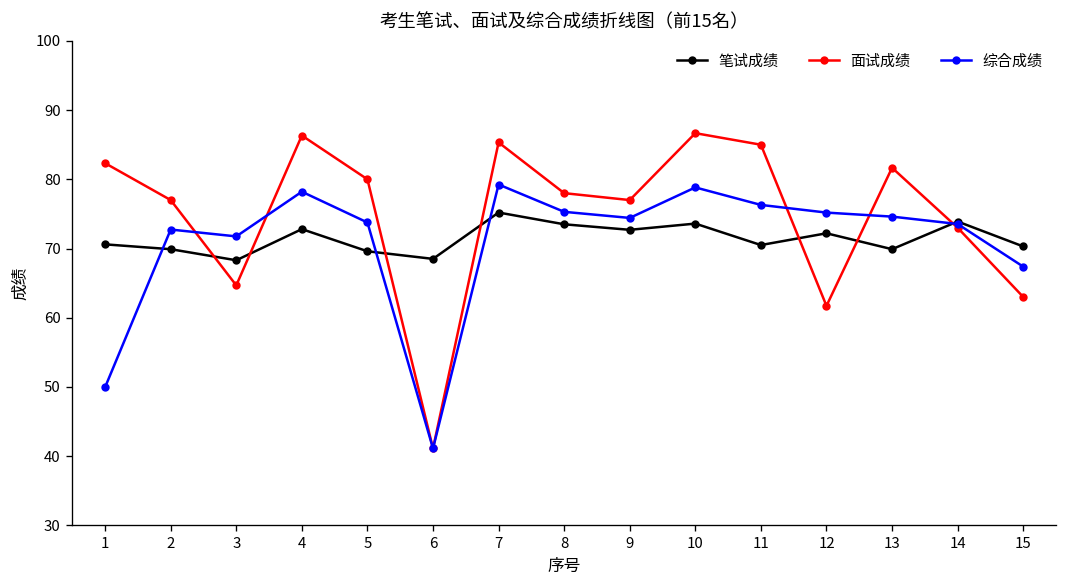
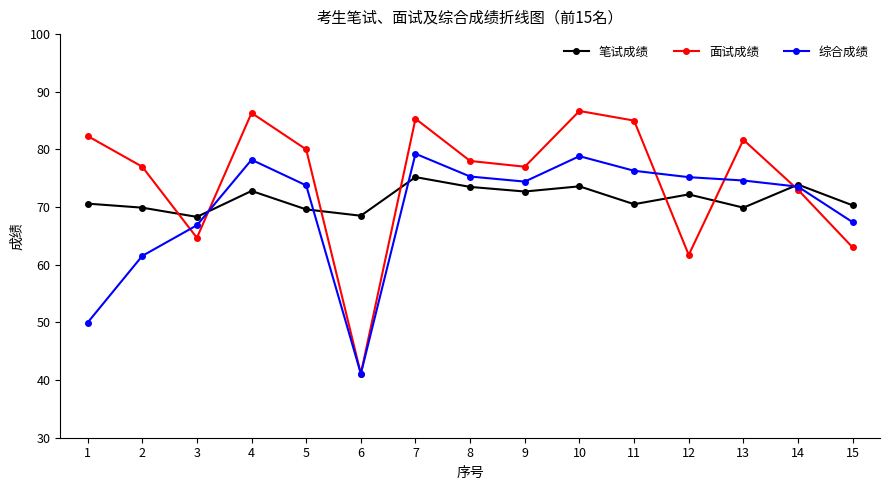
综合成绩, 2: 73 -> 62
综合成绩, 3: 72 -> 67
